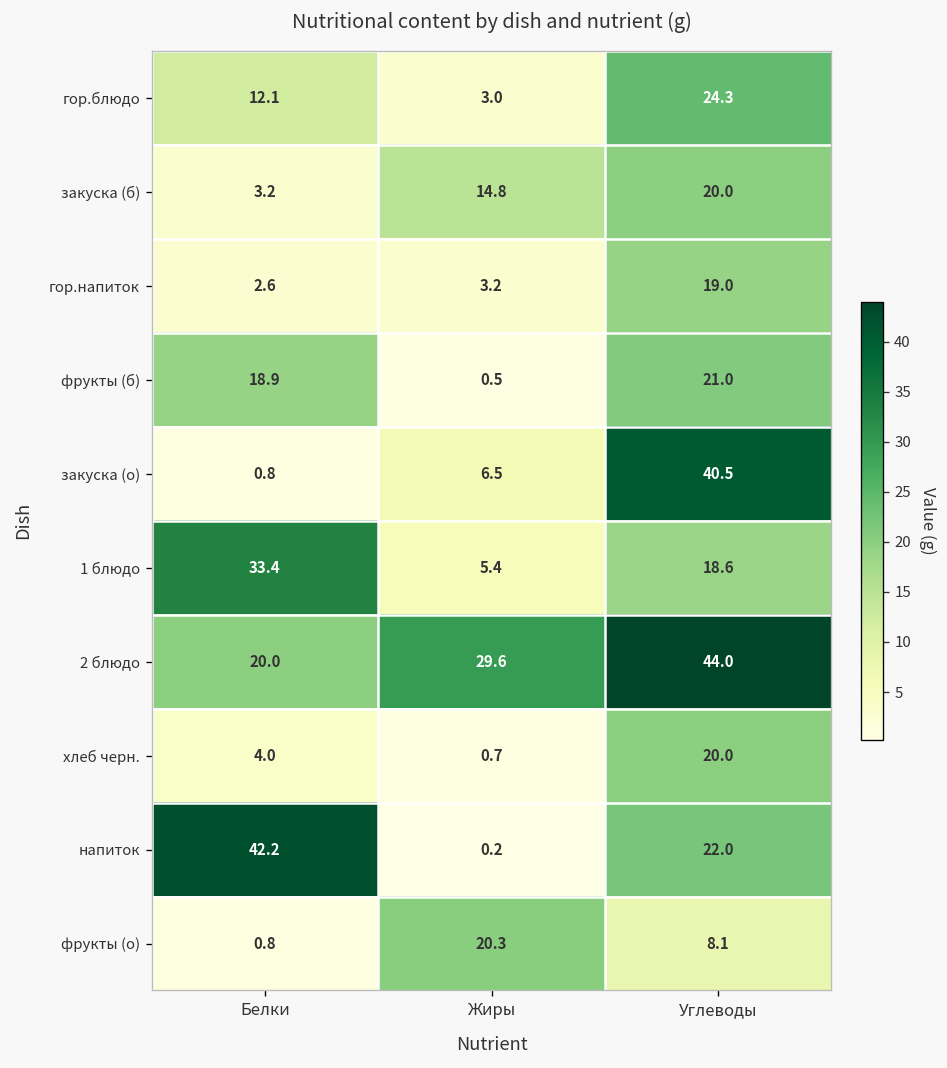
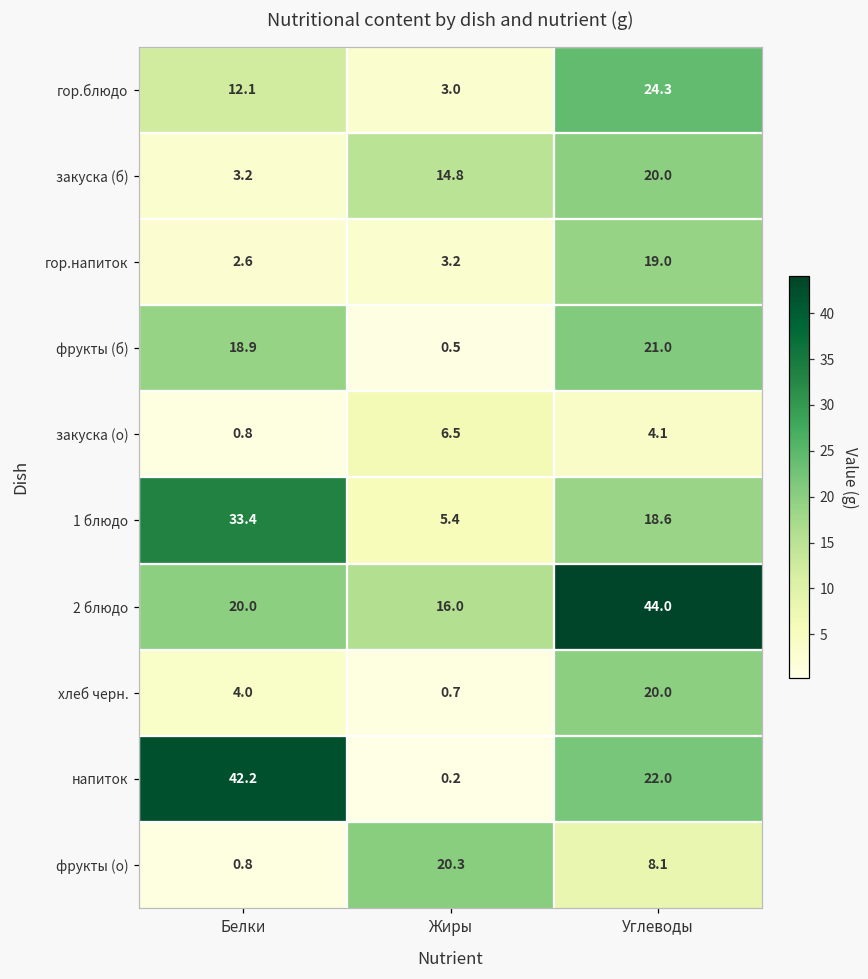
закуска (о), Углеводы: 40.5 -> 4.1
2 блюдо, Жиры: 29.6 -> 16.0
